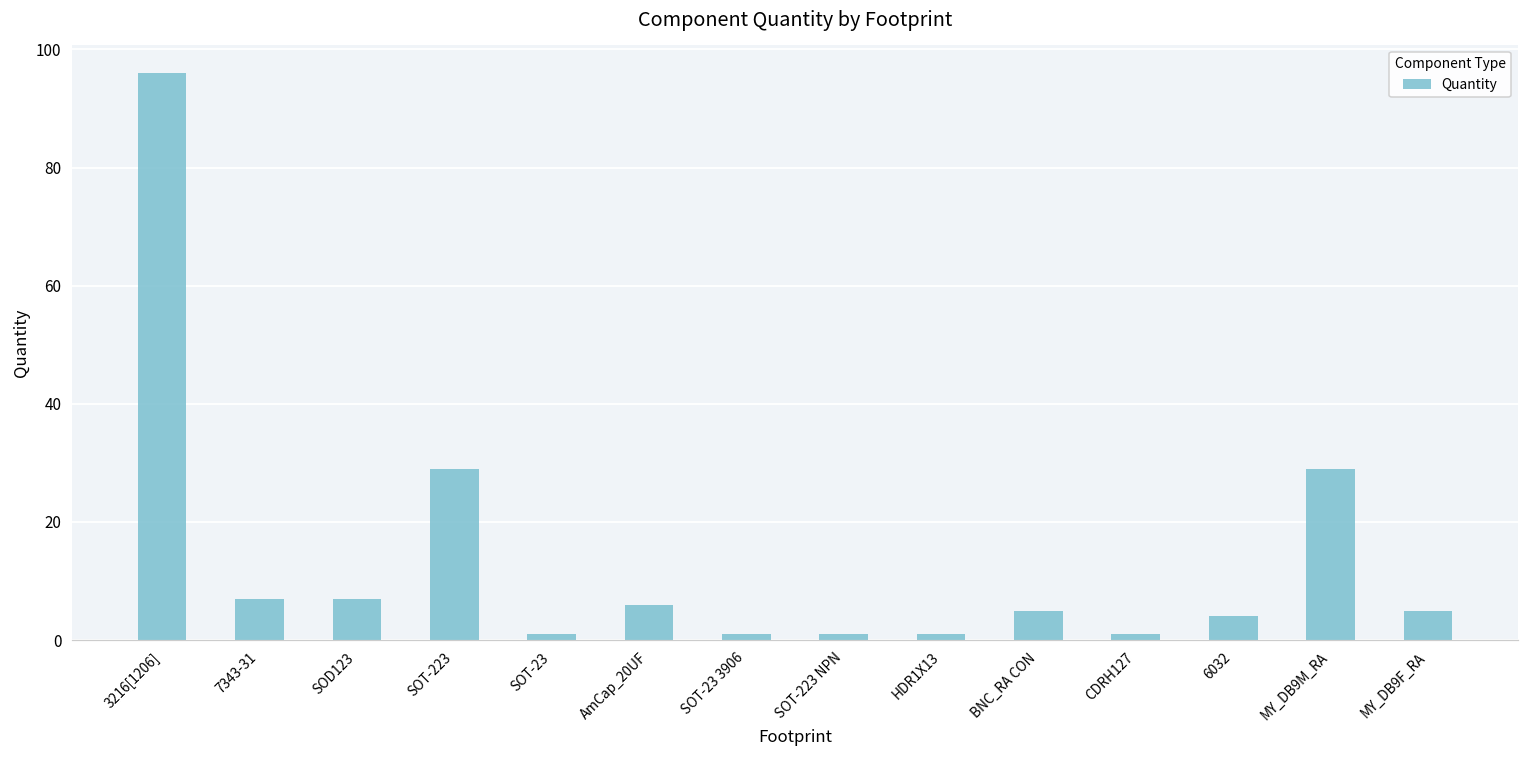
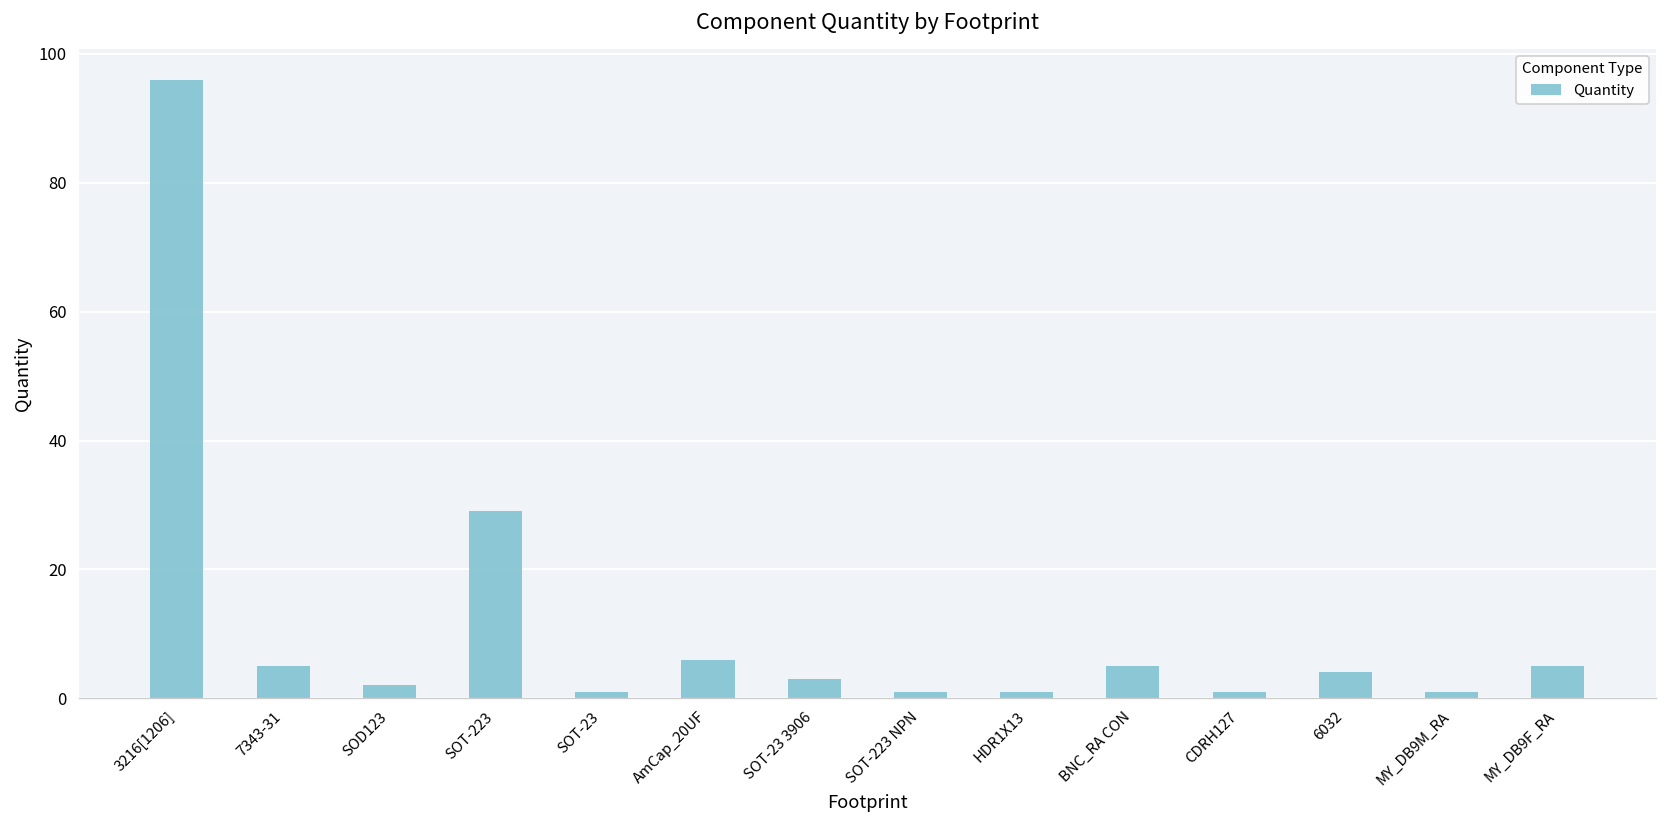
7343-31: 7 -> 5
SOD123: 7 -> 2
SOT-23 3906: 1 -> 3
MY_DB9M_RA: 29 -> 1
